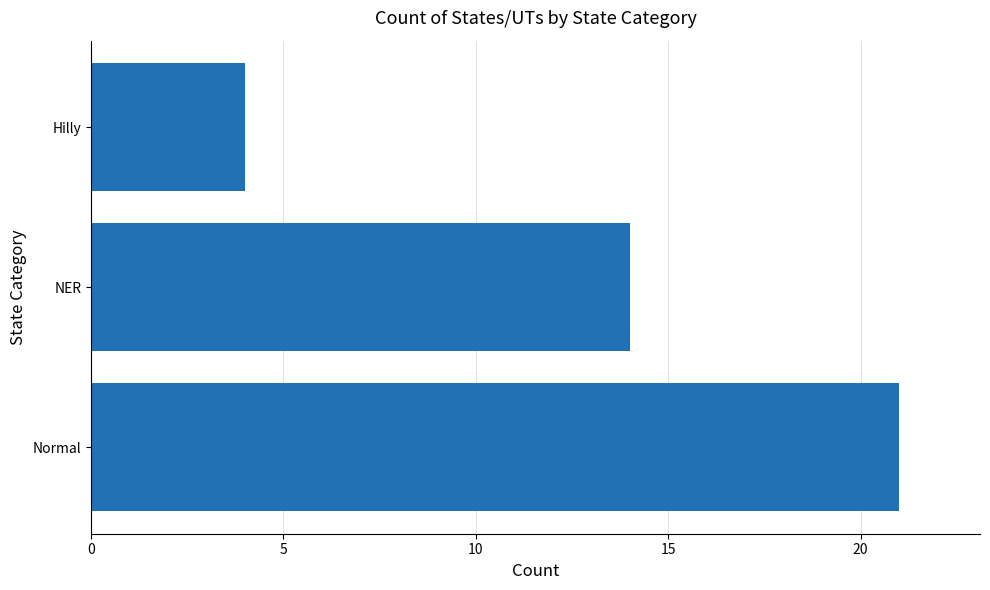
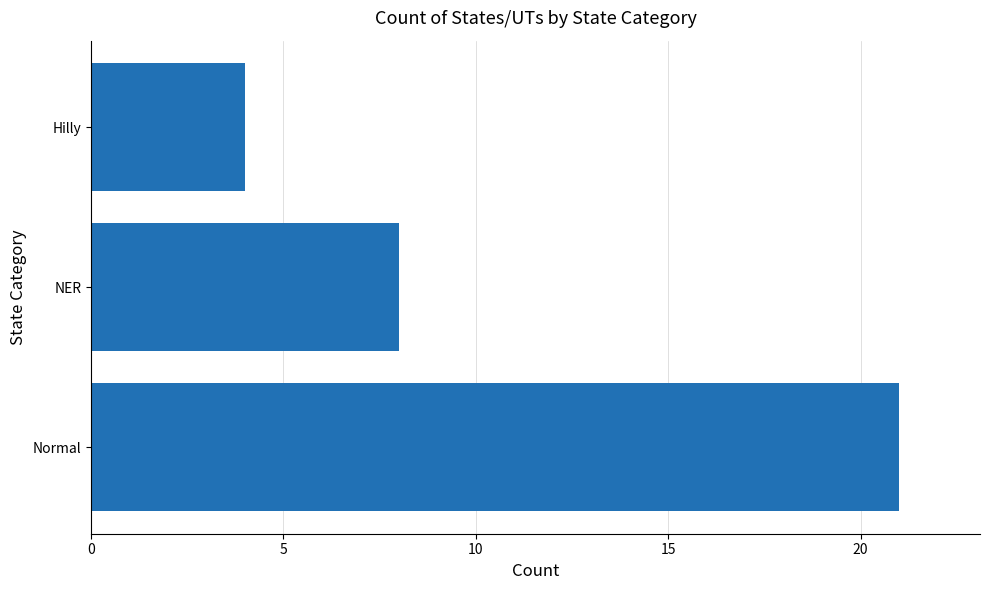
NER: 14 -> 8
